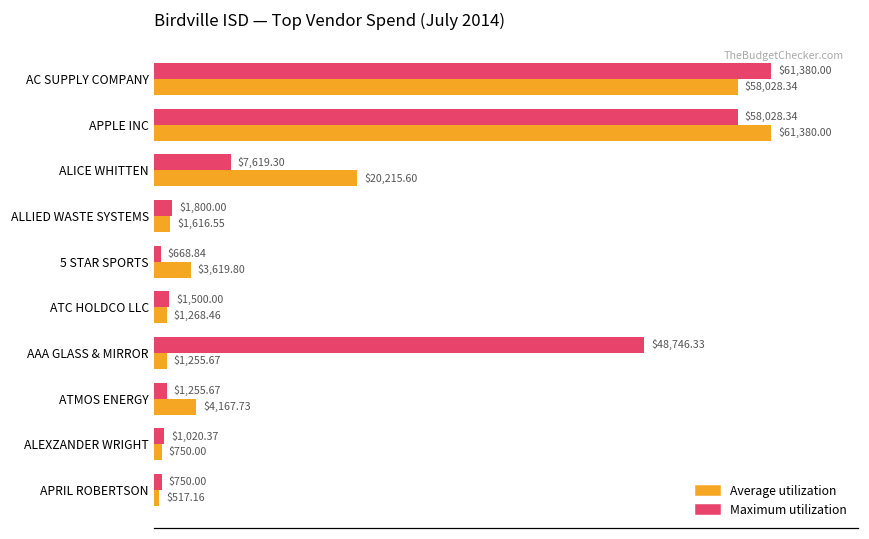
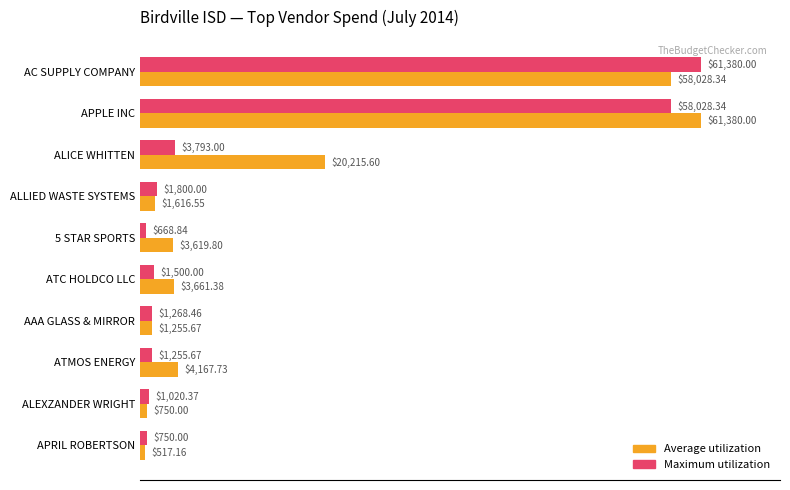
Maximum utilization, ALICE WHITTEN: $7,619.30 -> $3,793.00
Average utilization, ATC HOLDCO LLC: $1,268.46 -> $3,661.38
Maximum utilization, AAA GLASS & MIRROR: $48,746.33 -> $1,268.46
